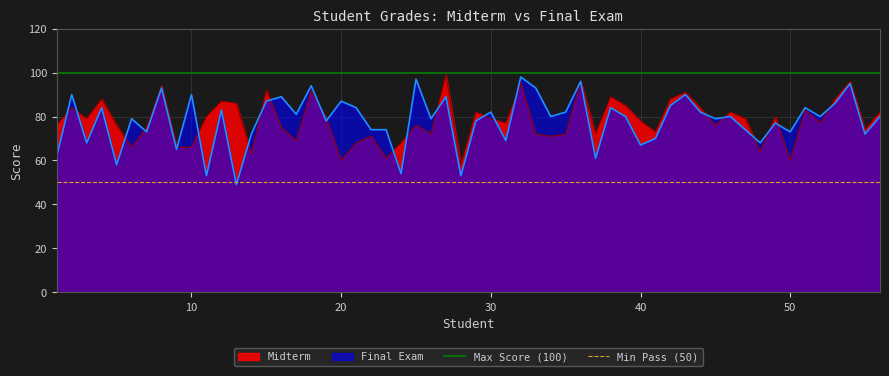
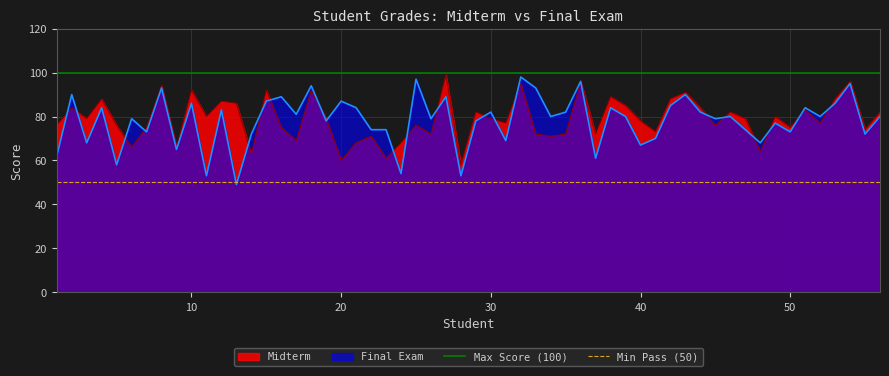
Midterm, 10: 66 -> 92
Final Exam, 10: 90 -> 86
Midterm, 50: 60 -> 75
